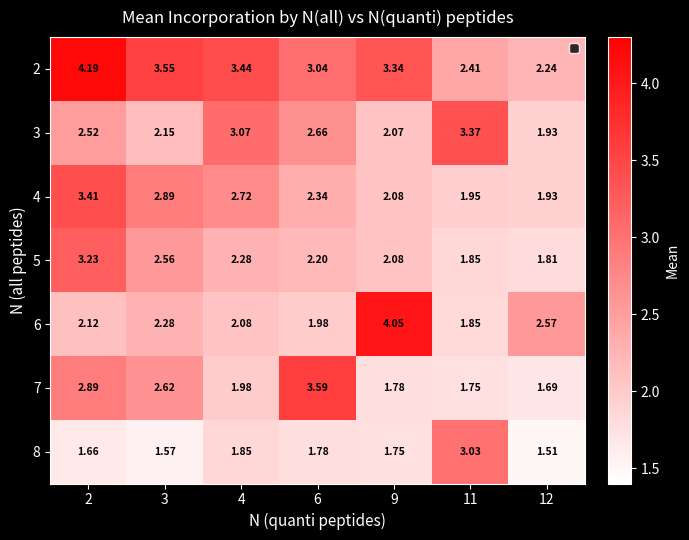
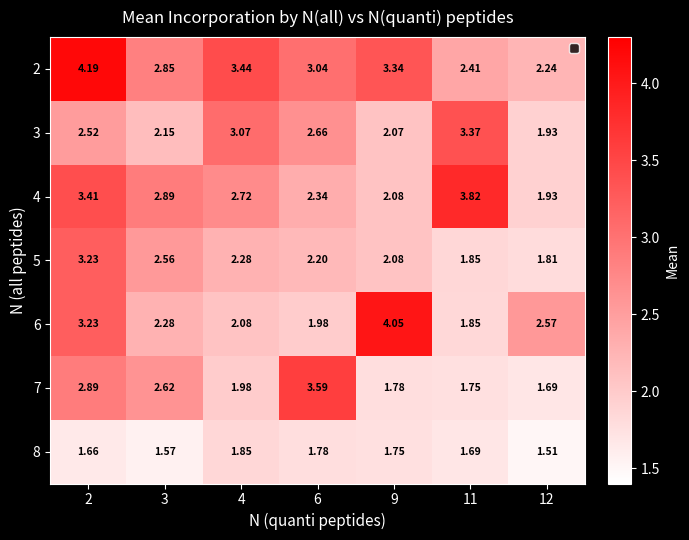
2, 3: 3.55 -> 2.85
4, 11: 1.95 -> 3.82
6, 2: 2.12 -> 3.23
8, 11: 3.03 -> 1.69
